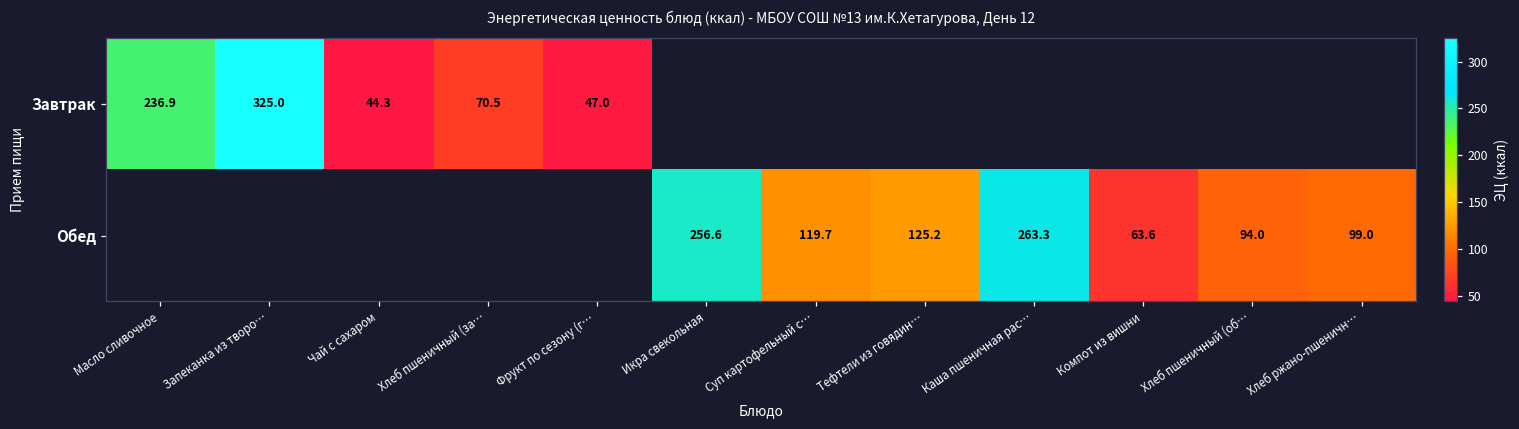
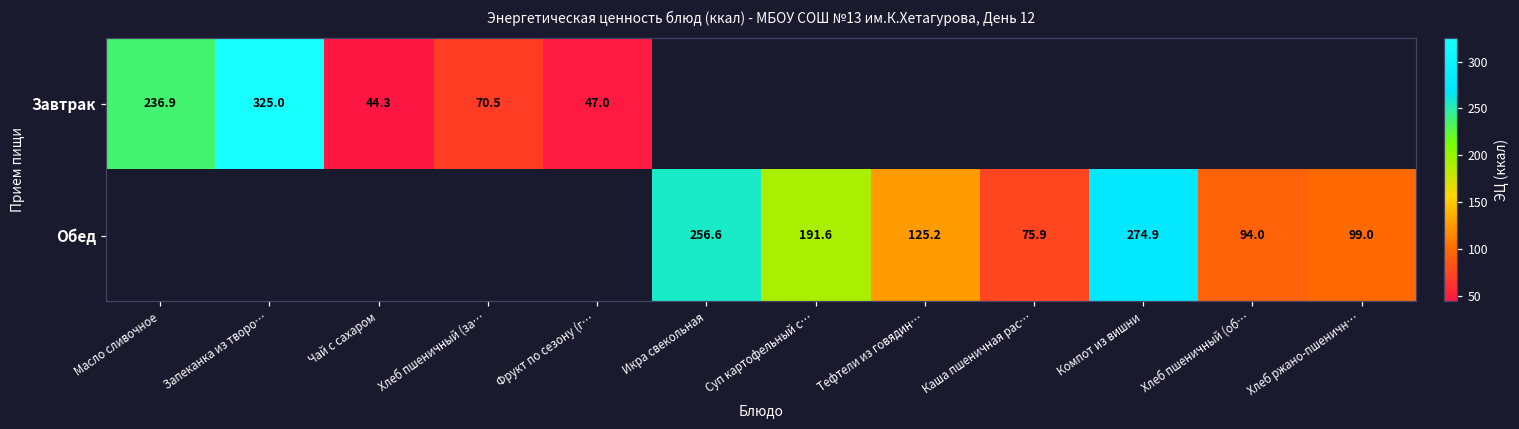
Обед, Суп картофельный с…: 119.7 -> 191.6
Обед, Каша пшеничная рас…: 263.3 -> 75.9
Обед, Компот из вишни: 63.6 -> 274.9
